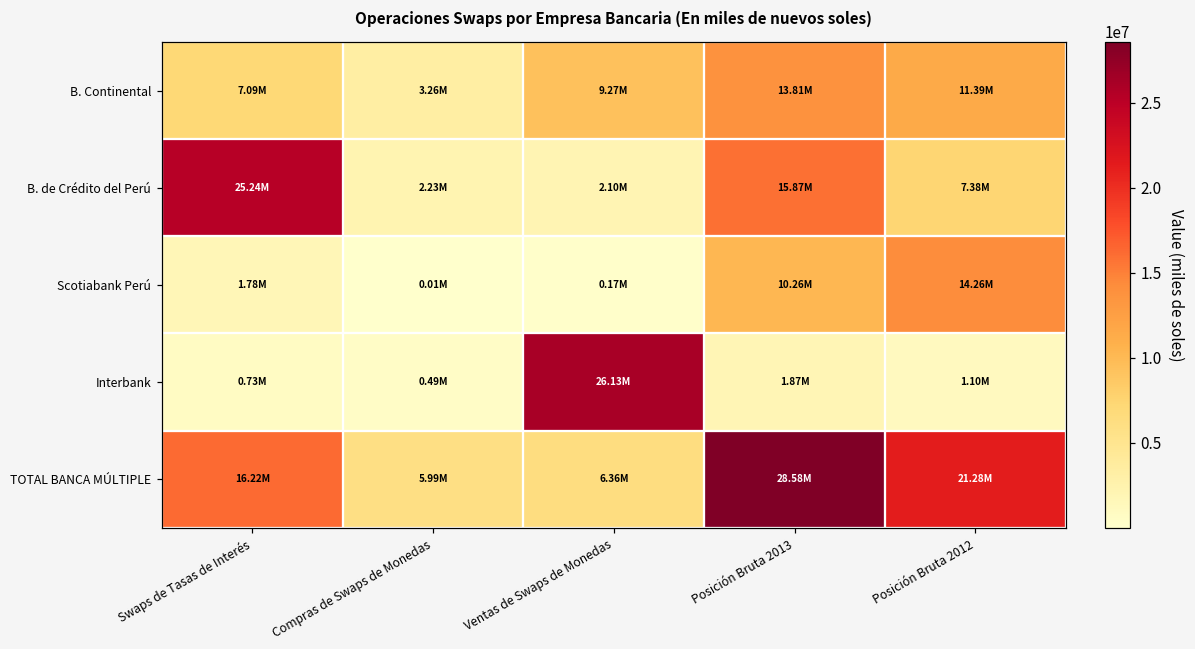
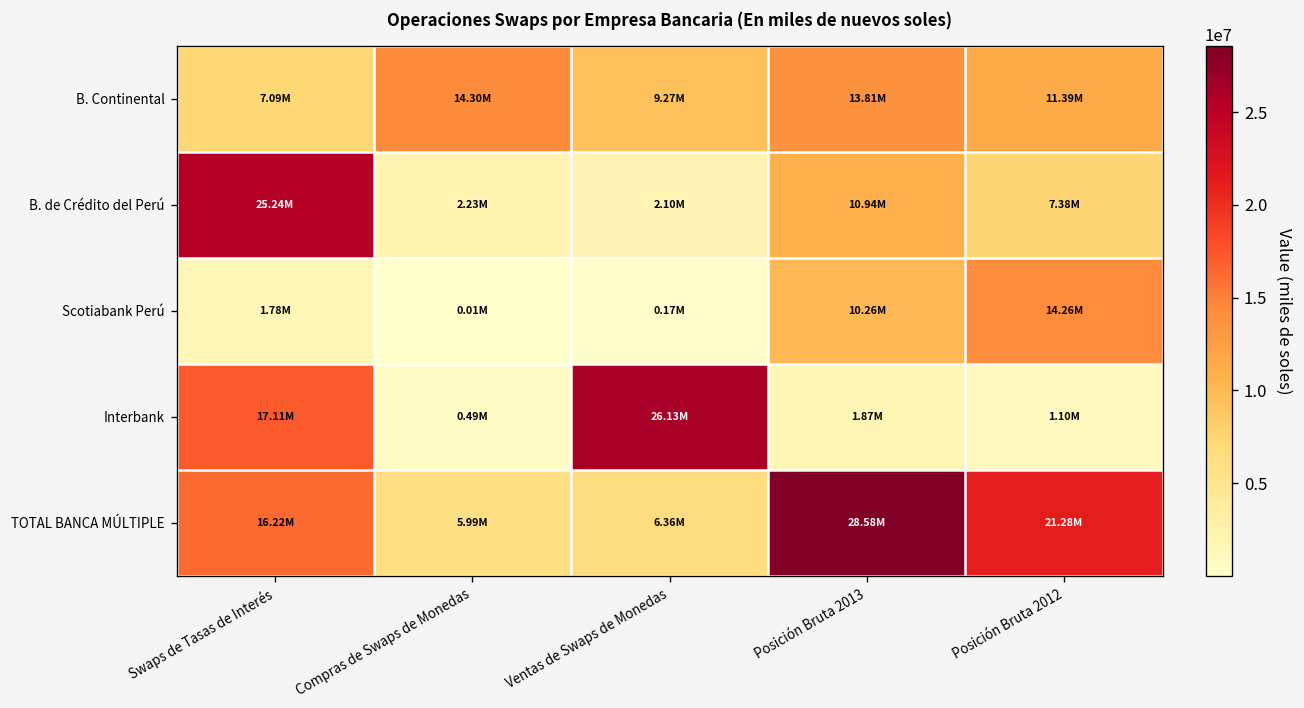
B. Continental, Compras de Swaps de Monedas: 3.26M -> 14.30M
B. de Crédito del Perú, Posición Bruta 2013: 15.87M -> 10.94M
Interbank, Swaps de Tasas de Interés: 0.73M -> 17.11M
